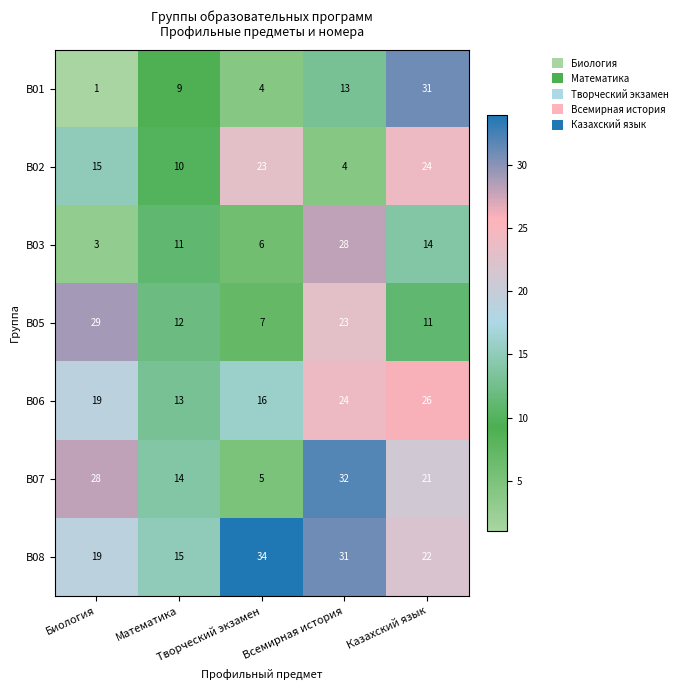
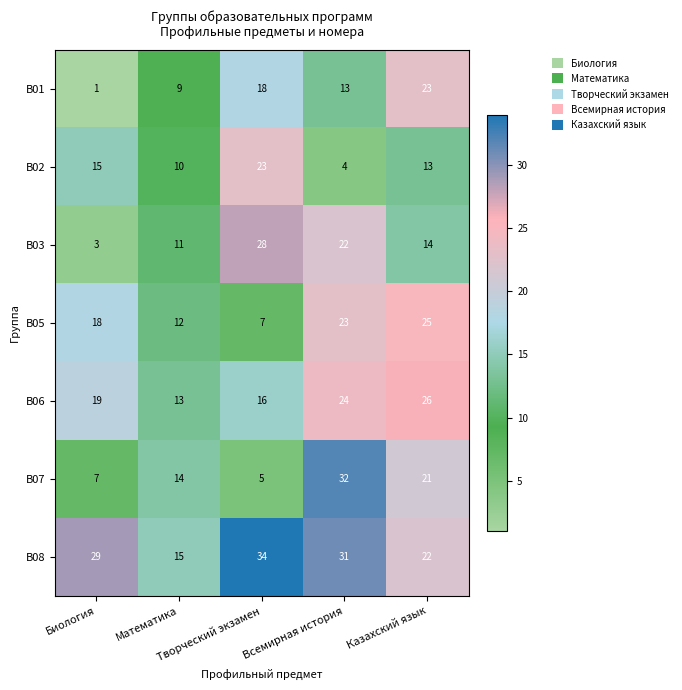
В01, Творческий экзамен: 4 -> 18
В01, Казахский язык: 31 -> 23
В02, Казахский язык: 24 -> 13
В03, Творческий экзамен: 6 -> 28
В03, Всемирная история: 28 -> 22
В05, Биология: 29 -> 18
В05, Казахский язык: 11 -> 25
В07, Биология: 28 -> 7
В08, Биология: 19 -> 29
